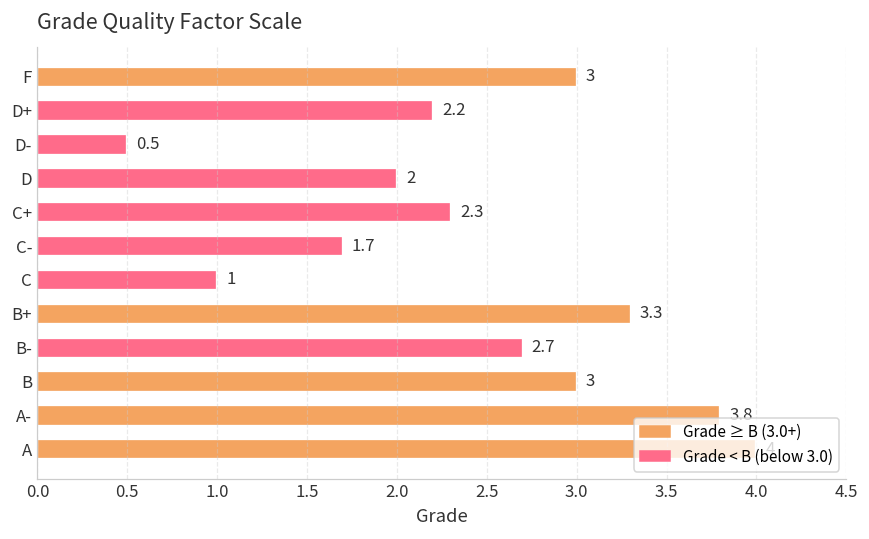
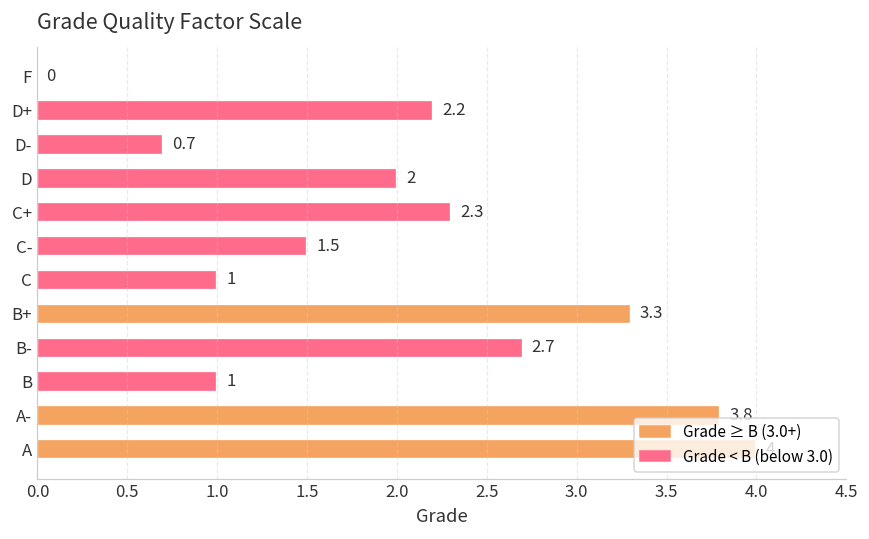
F: 3 -> 0
D-: 0.5 -> 0.7
C-: 1.7 -> 1.5
B: 3 -> 1
